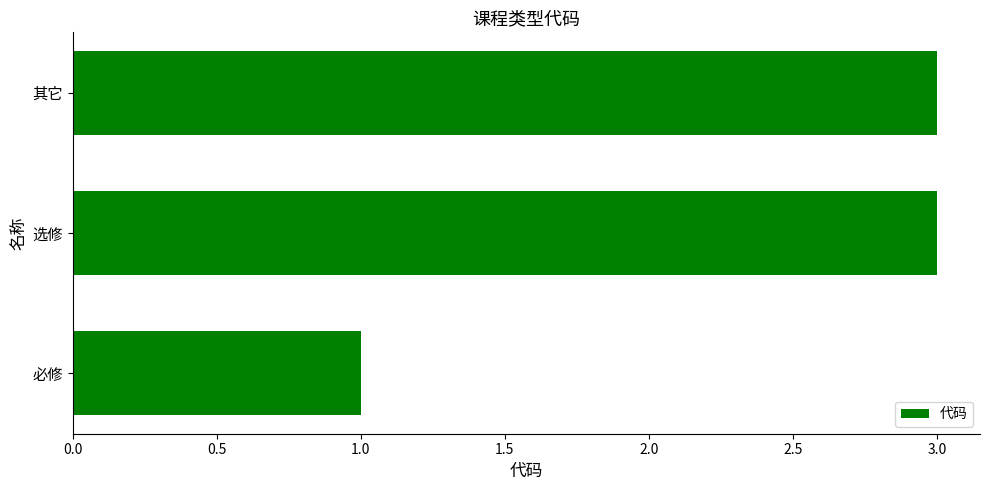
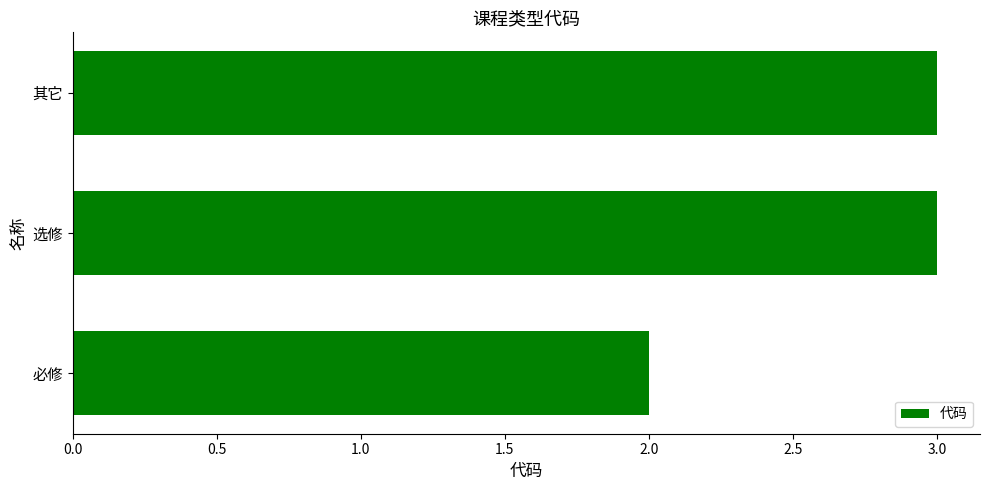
必修: 1 -> 2
